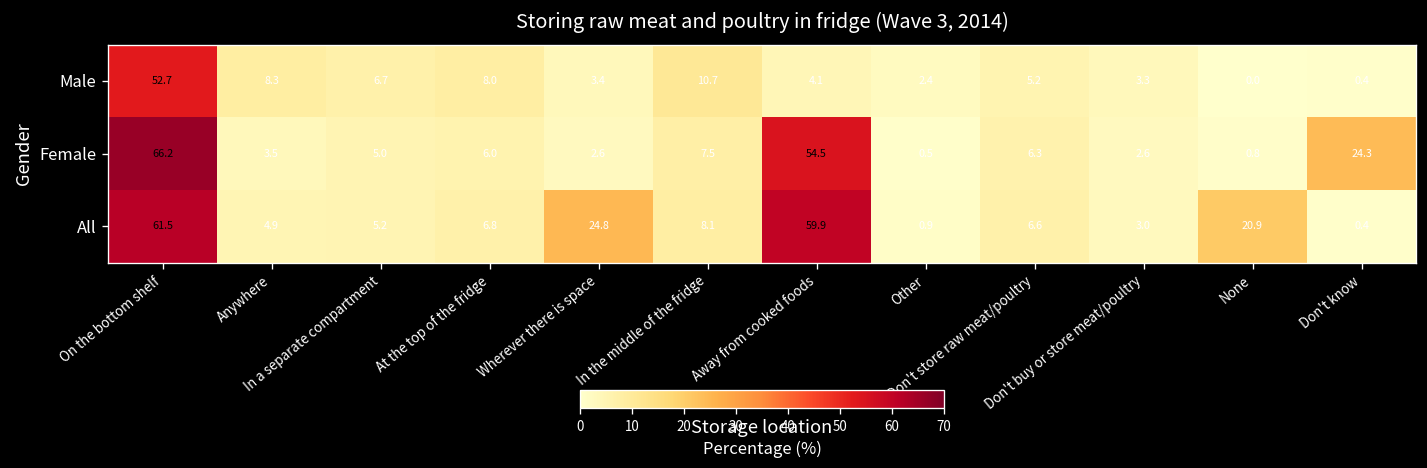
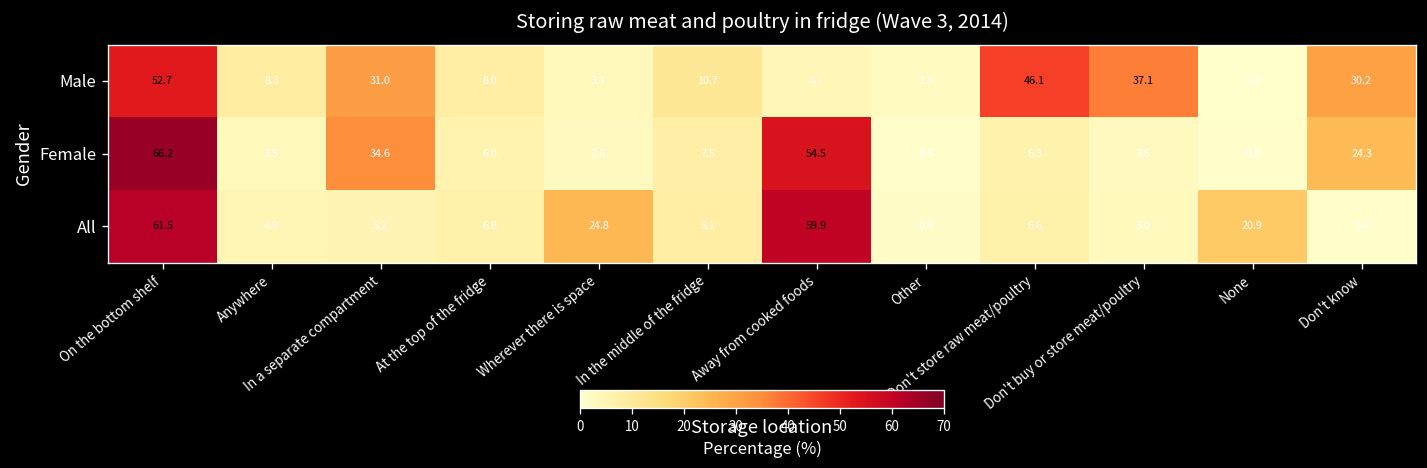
Male, In a separate compartment: 6.7 -> 31.0
Male, Don't store raw meat/poultry: 5.2 -> 46.1
Male, Don't buy or store meat/poultry: 3.3 -> 37.1
Male, Don't know: 0.4 -> 30.2
Female, In a separate compartment: 5.0 -> 34.6
